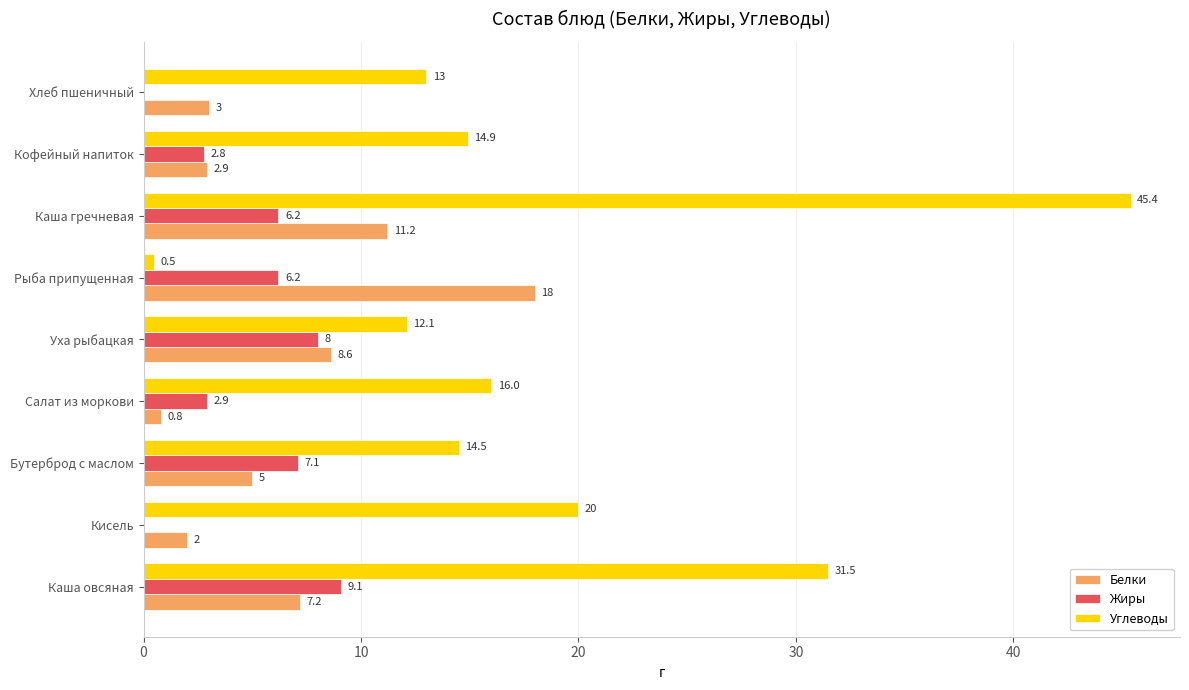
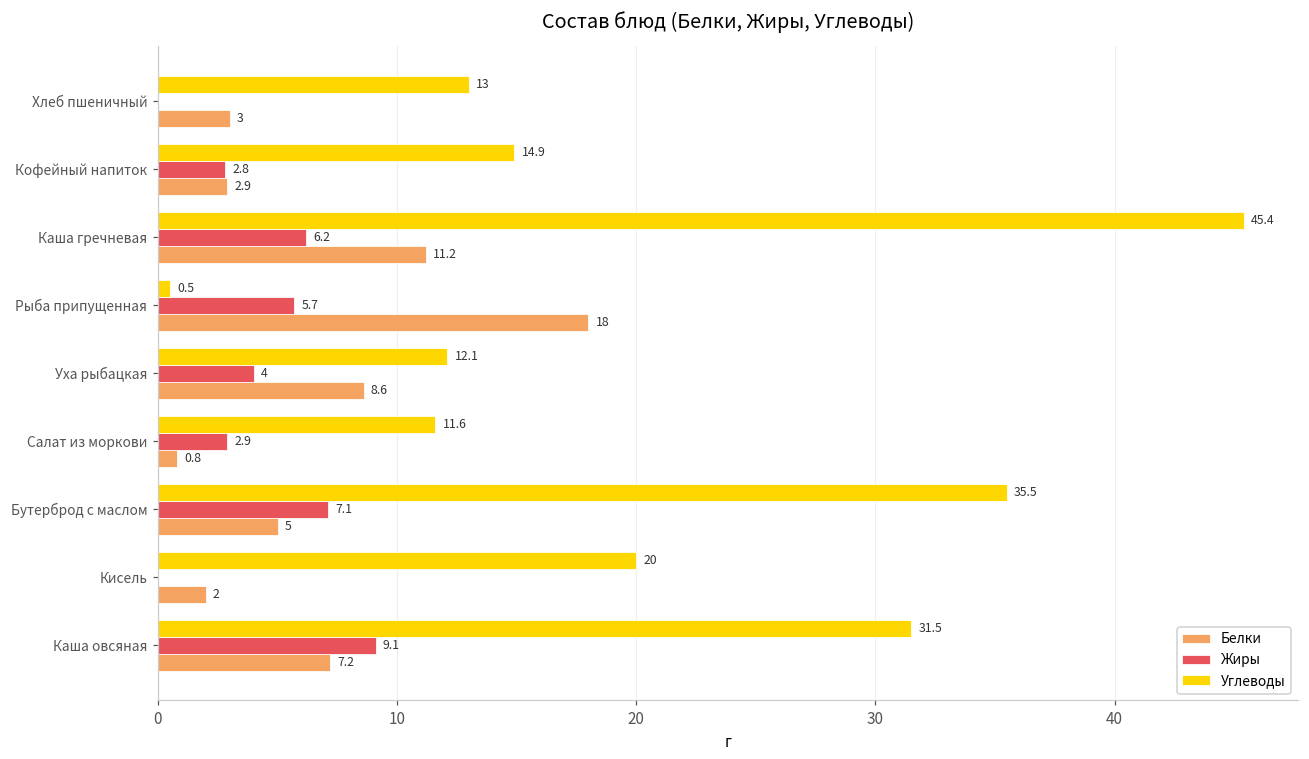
Жиры, Рыба припущенная: 6.2 -> 5.7
Жиры, Уха рыбацкая: 8 -> 4
Углеводы, Салат из моркови: 16.0 -> 11.6
Углеводы, Бутерброд с маслом: 14.5 -> 35.5
